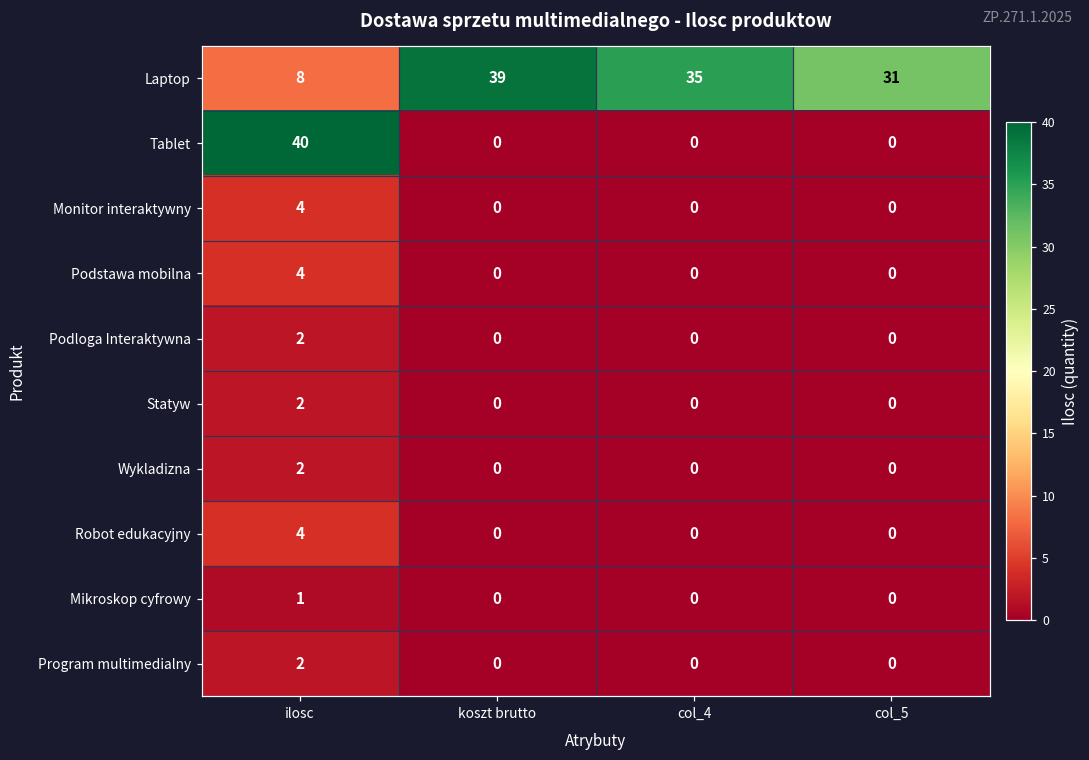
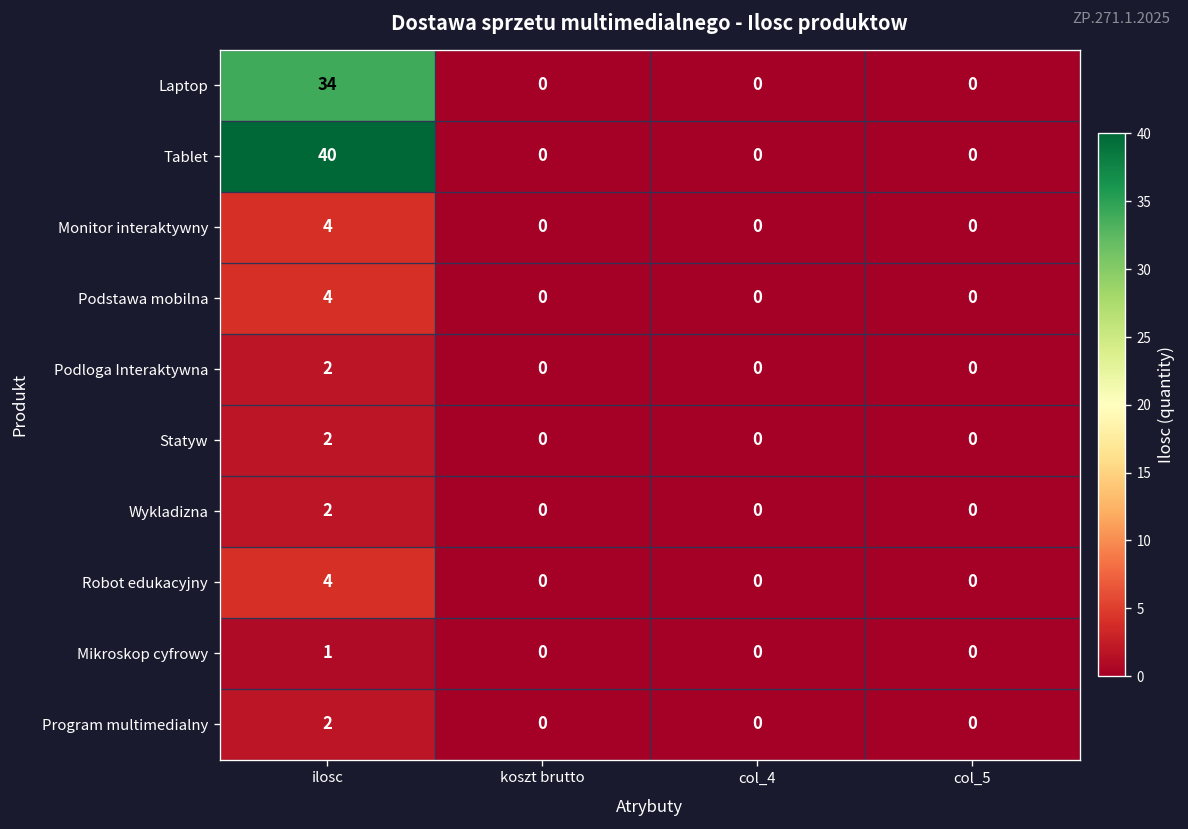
Laptop, ilosc: 8 -> 34
Laptop, koszt brutto: 39 -> 0
Laptop, col_4: 35 -> 0
Laptop, col_5: 31 -> 0
